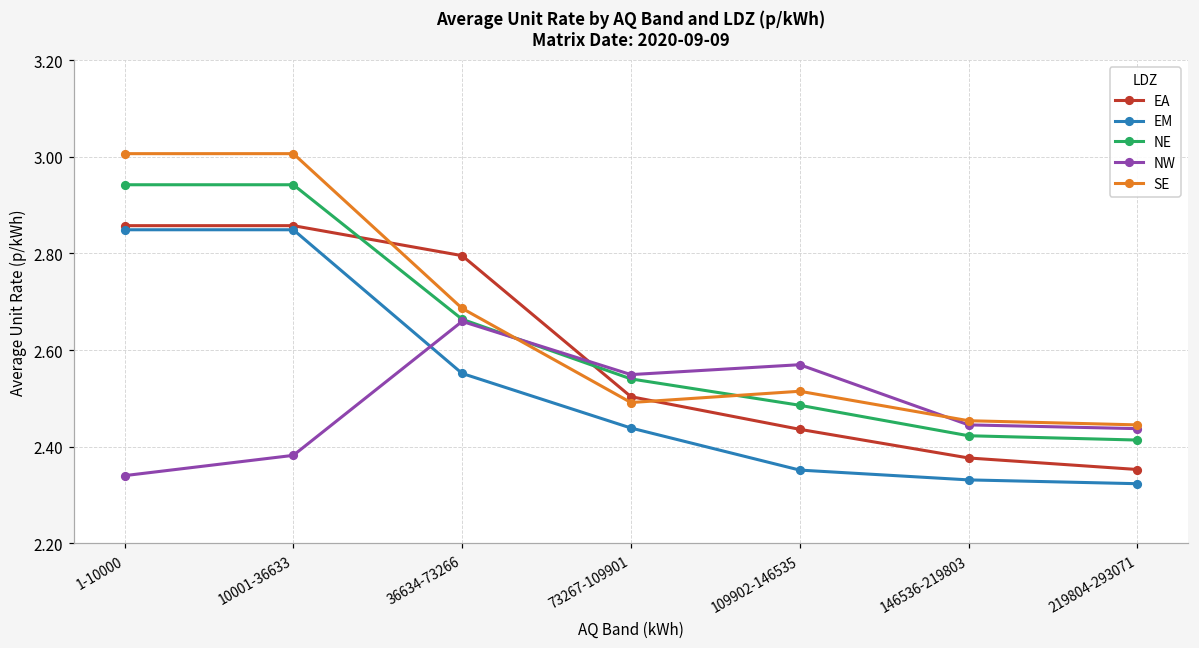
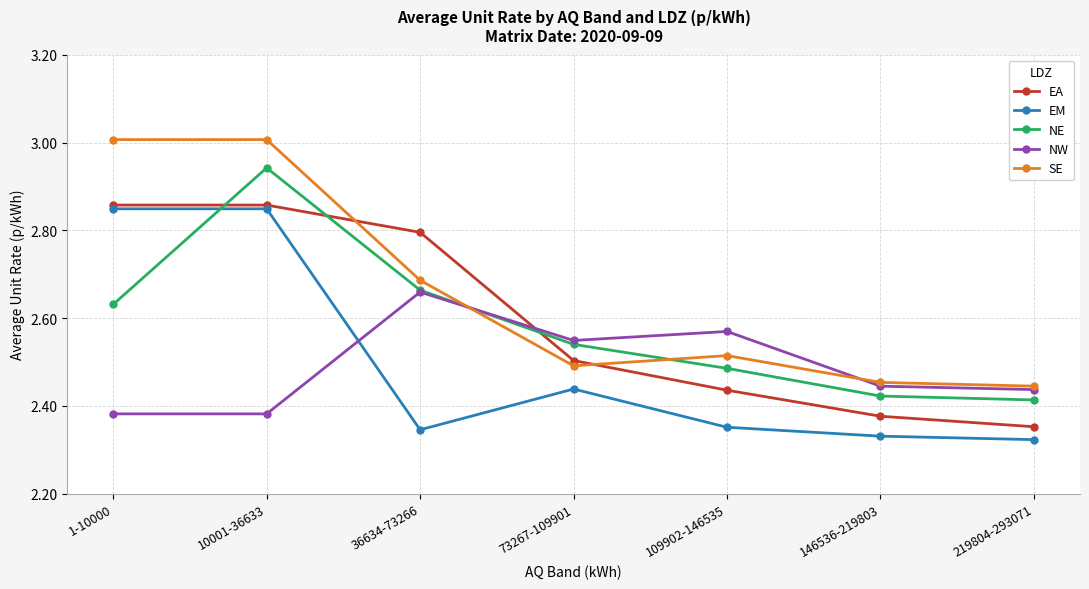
NE, 1-10000: 2.94 -> 2.63
NW, 1-10000: 2.34 -> 2.38
EM, 36634-73266: 2.55 -> 2.35
